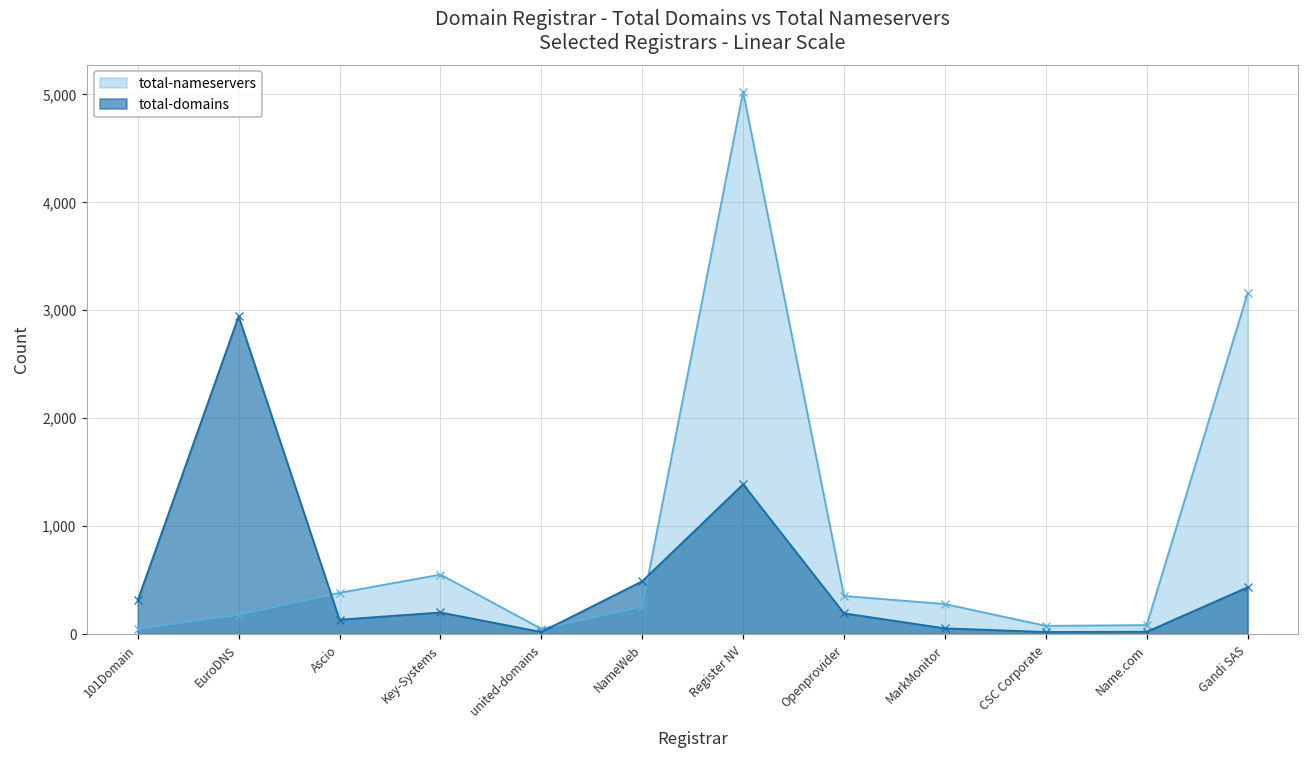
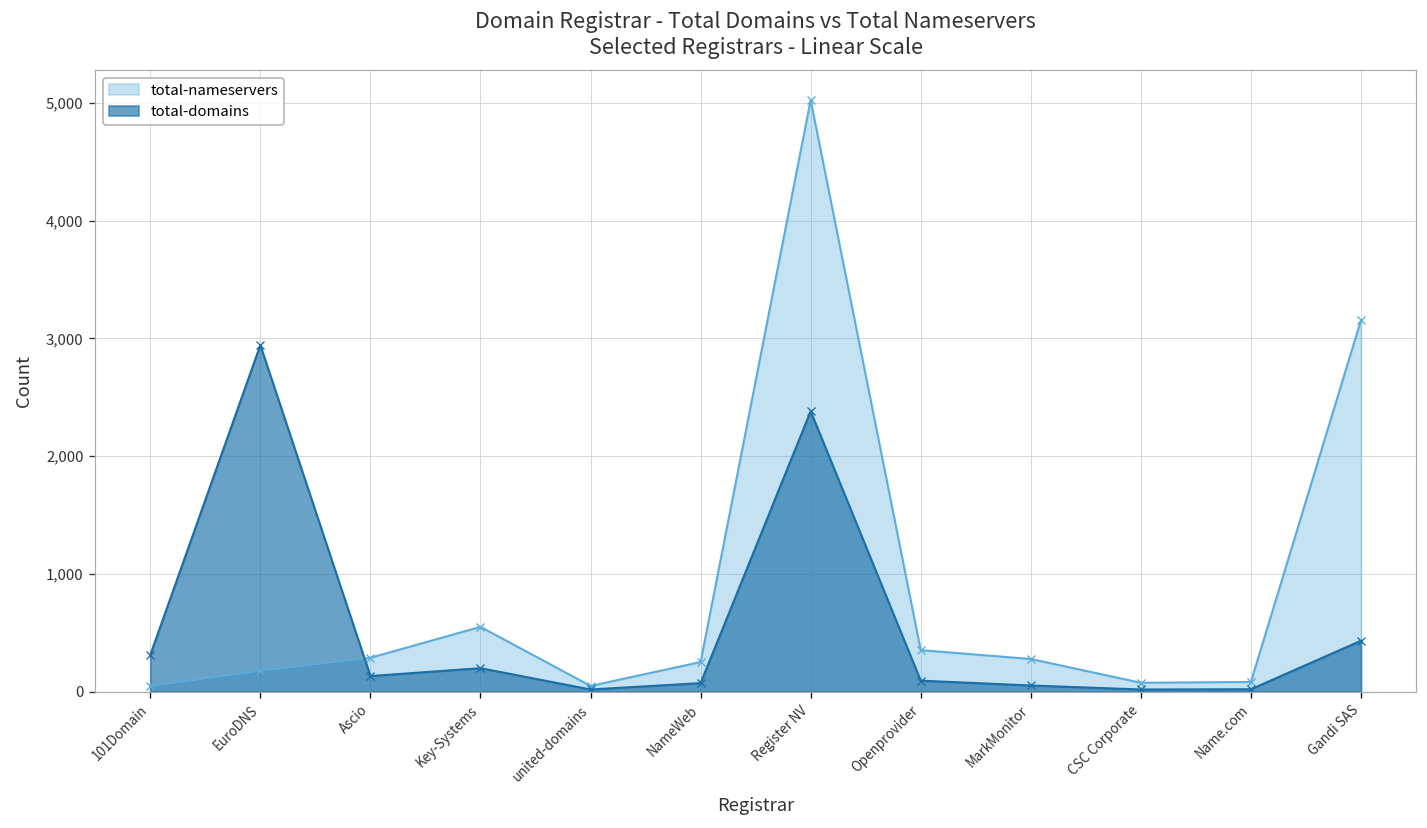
total-nameservers, Ascio: 400 -> 300
total-domains, NameWeb: 500 -> 100
total-domains, Register NV: 1,400 -> 2,400
total-domains, Openprovider: 200 -> 100
